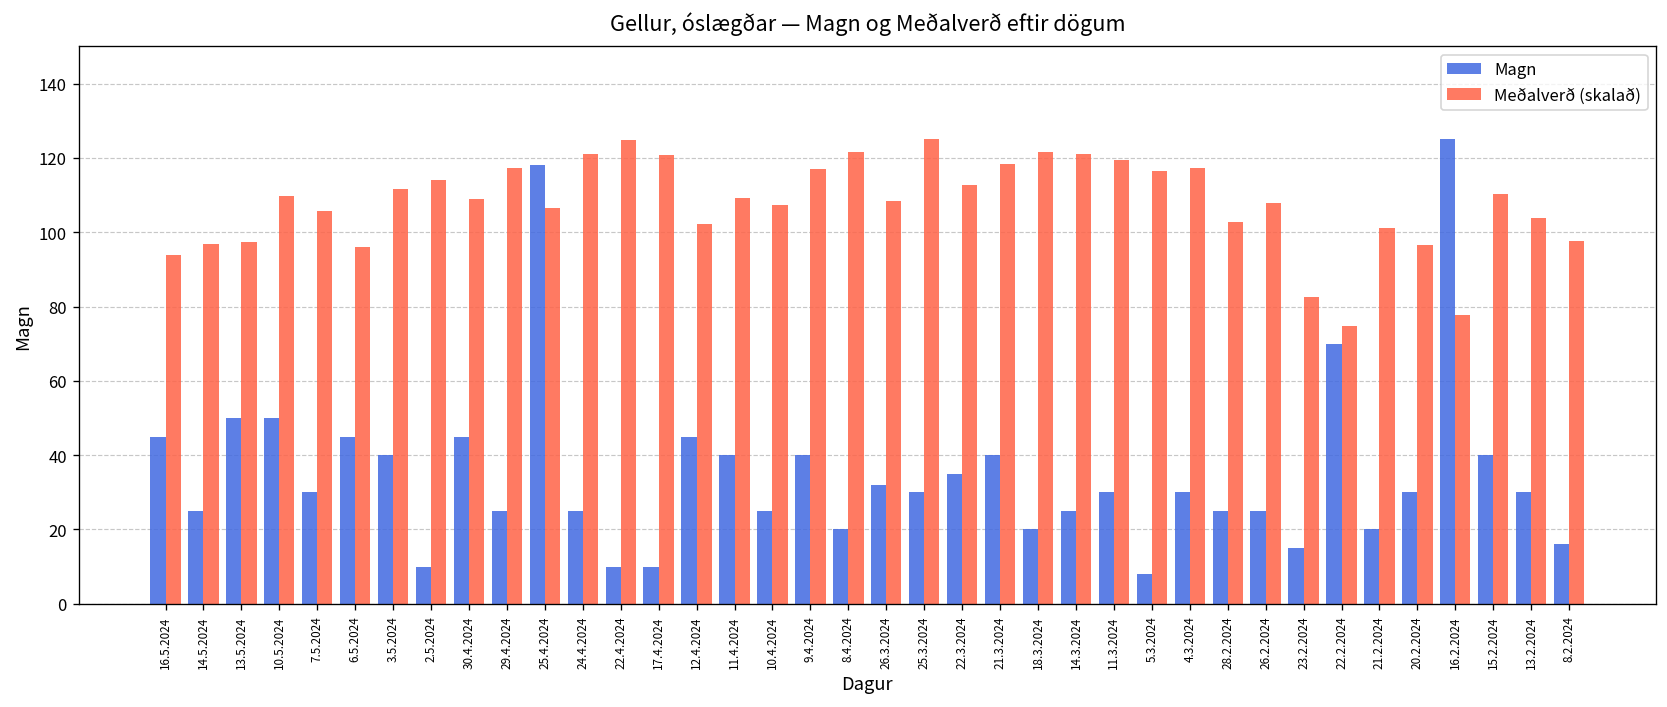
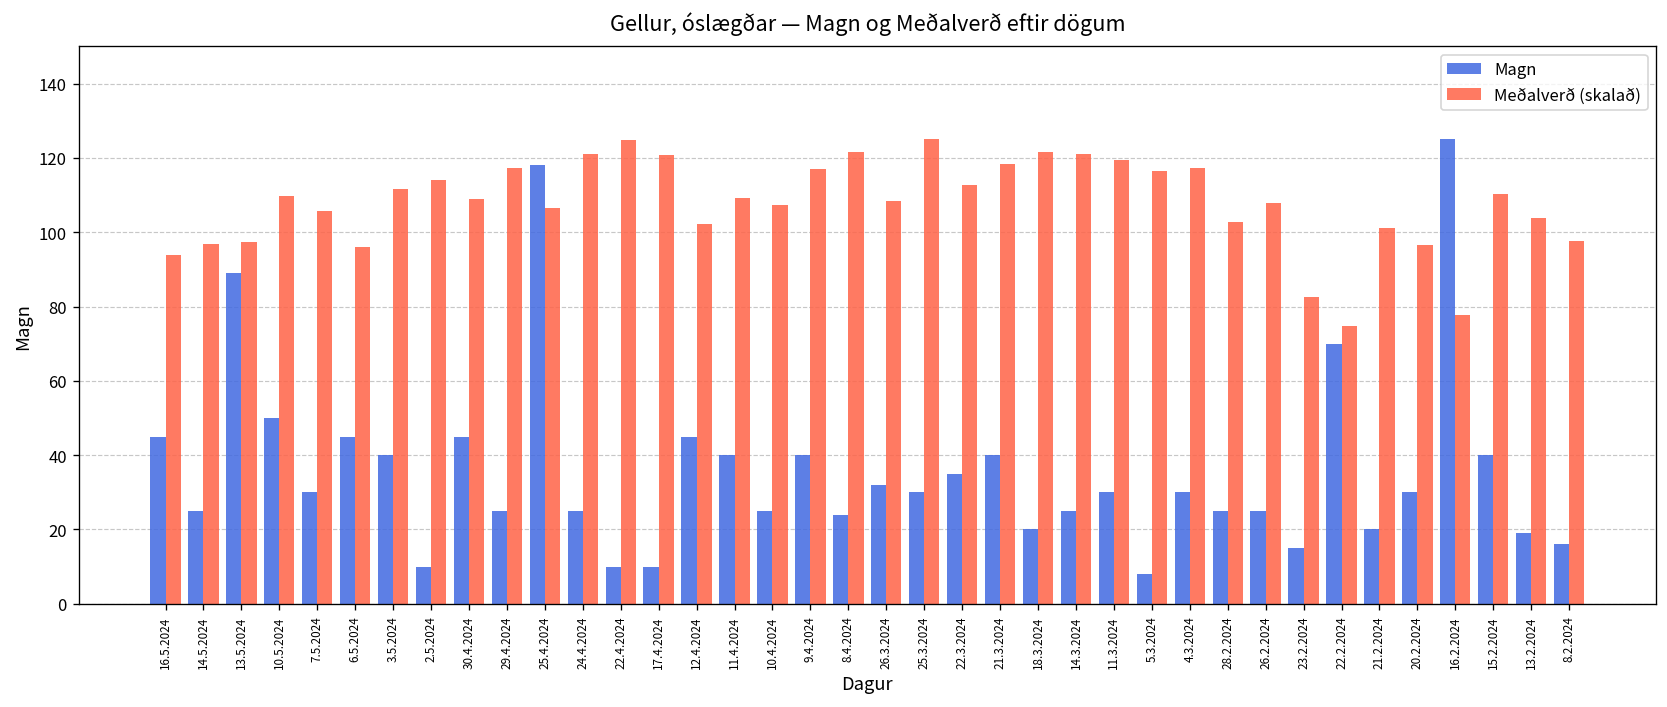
Magn, 13.5.2024: 50 -> 89
Magn, 8.4.2024: 20 -> 24
Magn, 13.2.2024: 30 -> 19
